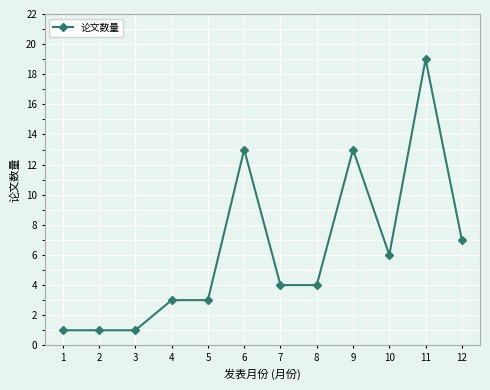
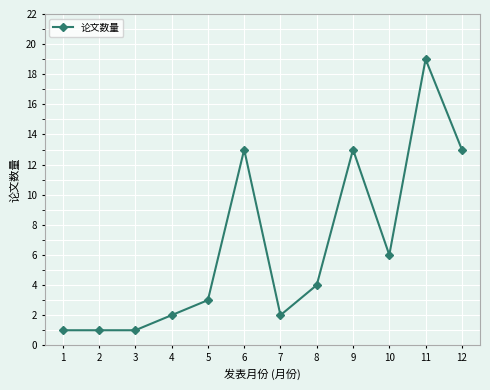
4: 3 -> 2
7: 4 -> 2
12: 7 -> 13
